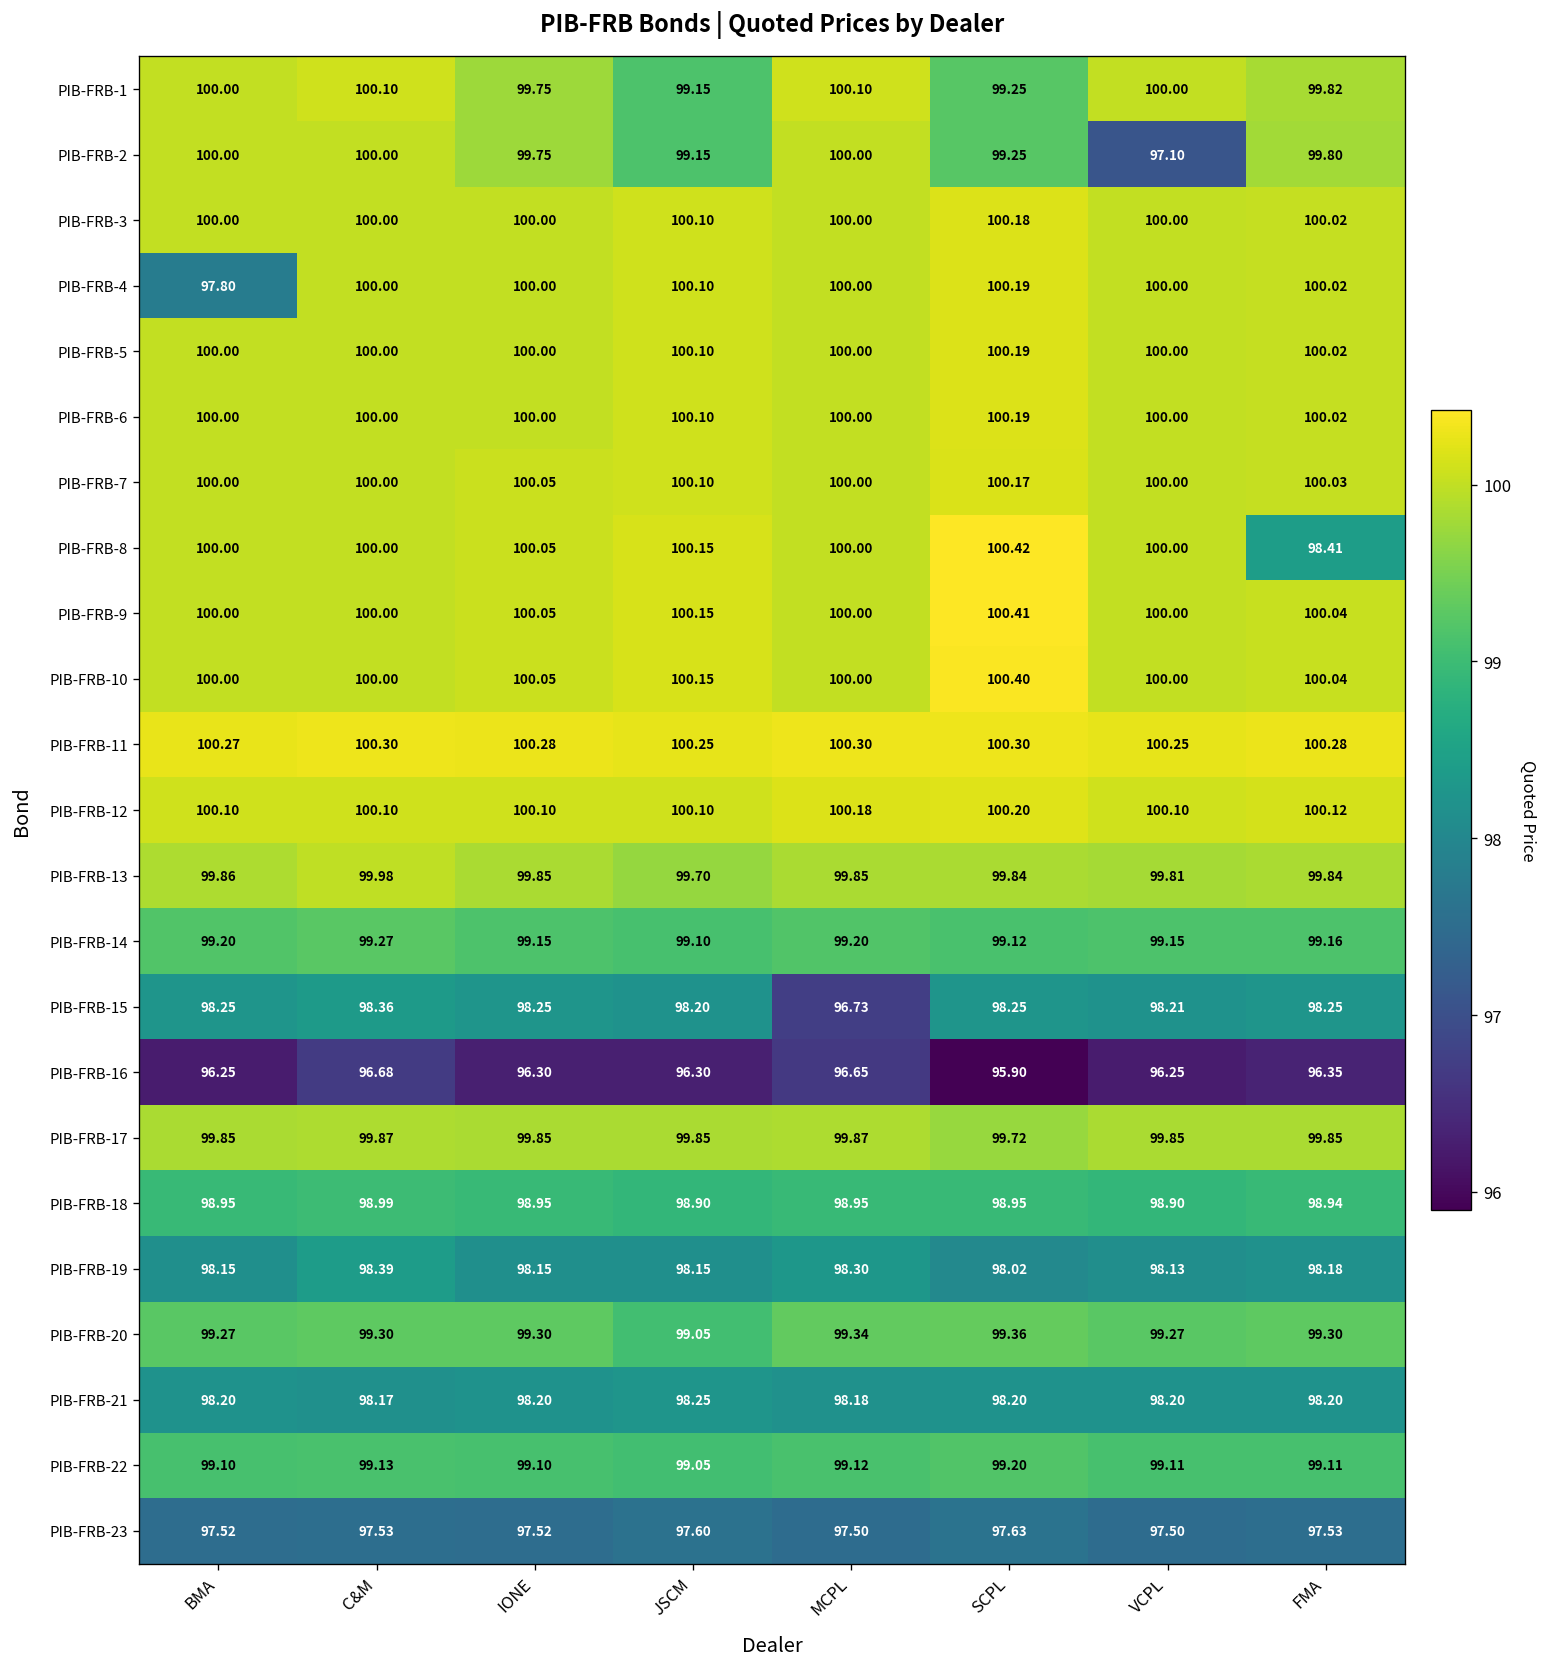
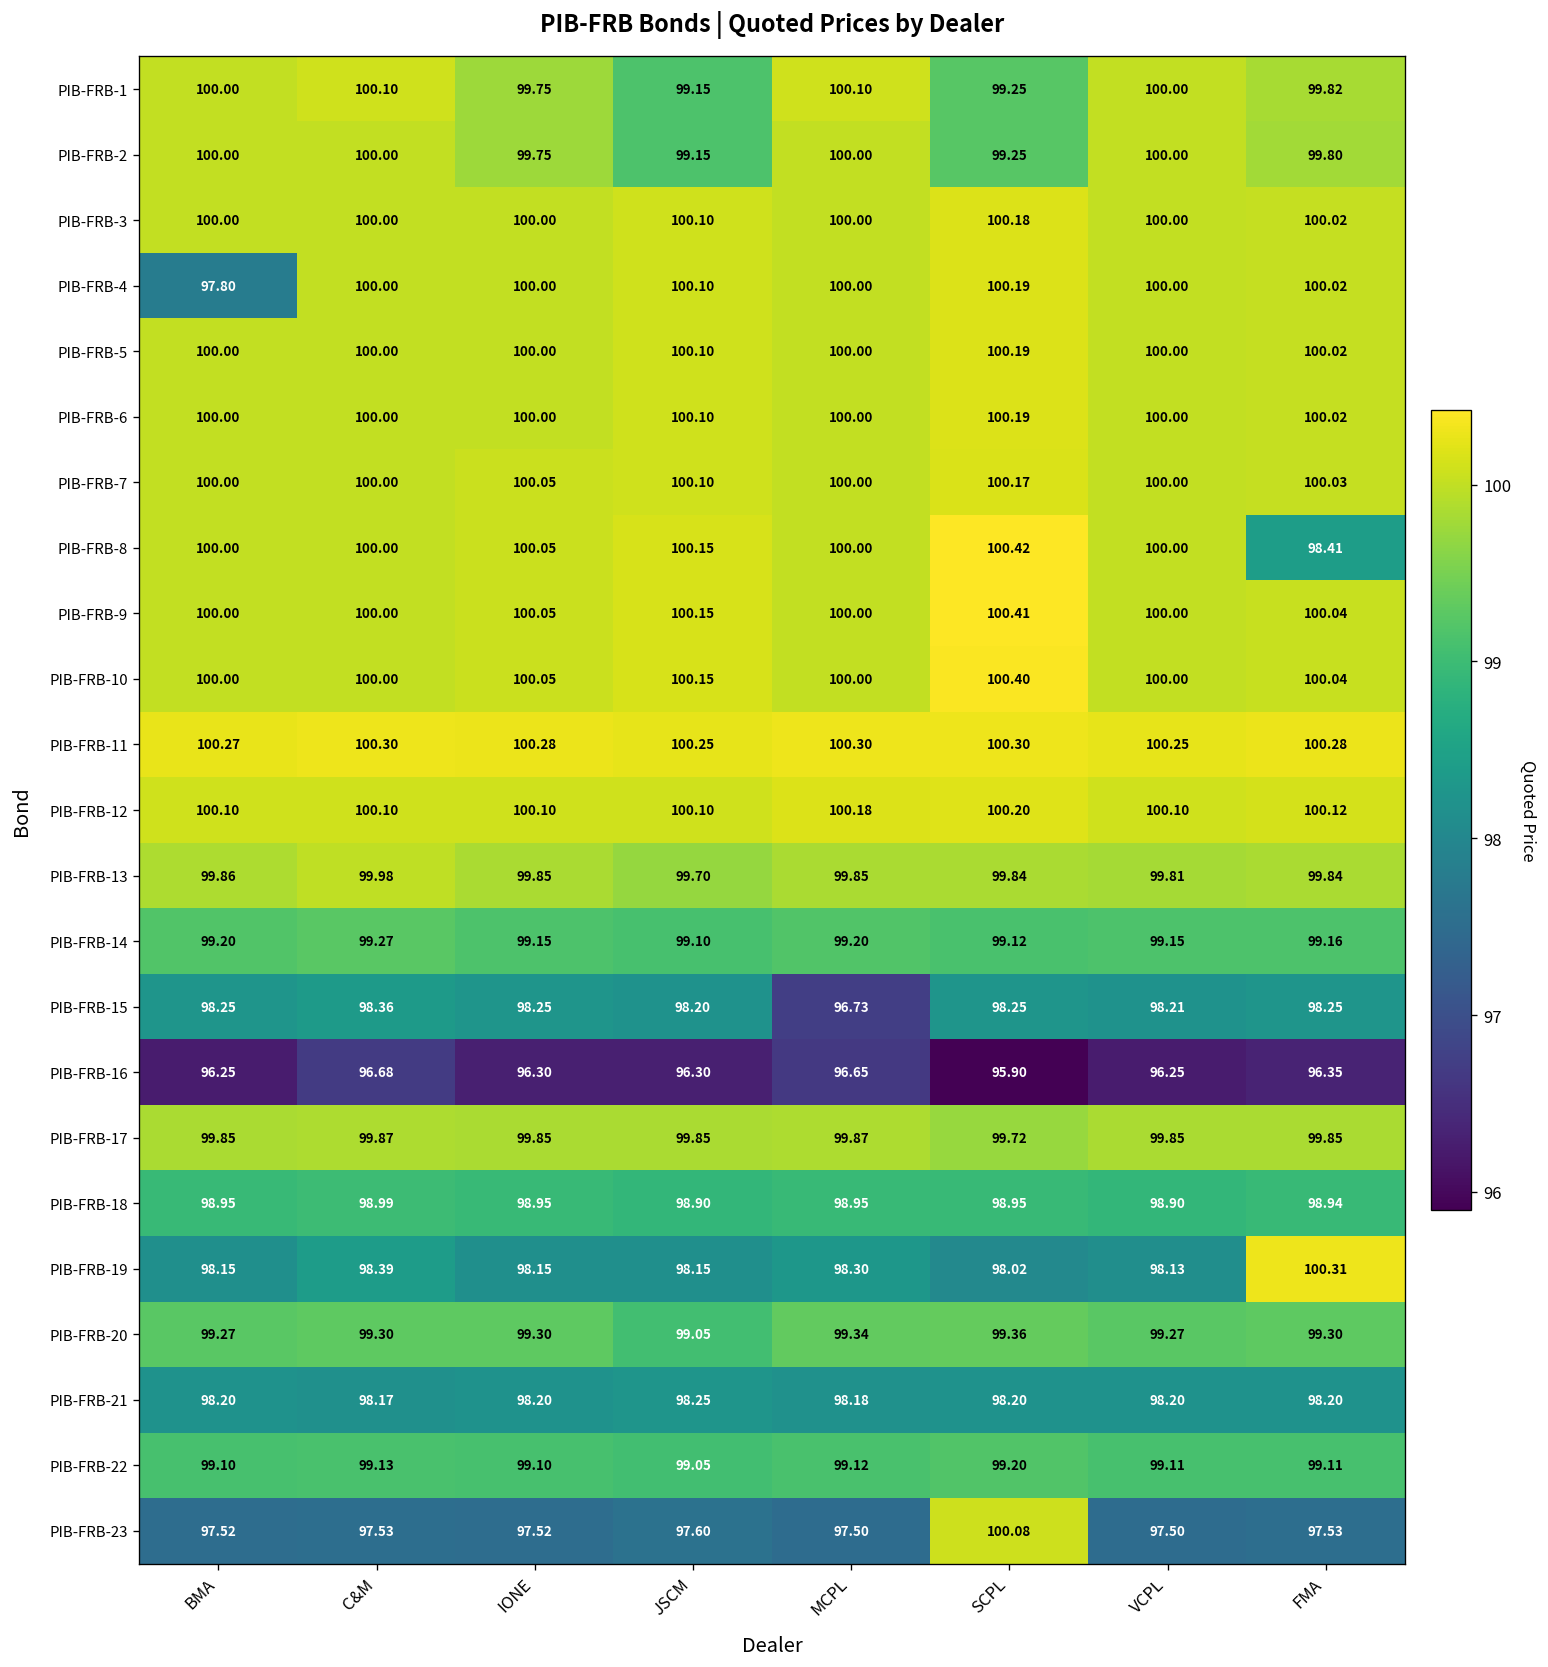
PIB-FRB-2, VCPL: 97.10 -> 100.00
PIB-FRB-19, FMA: 98.18 -> 100.31
PIB-FRB-23, SCPL: 97.63 -> 100.08
